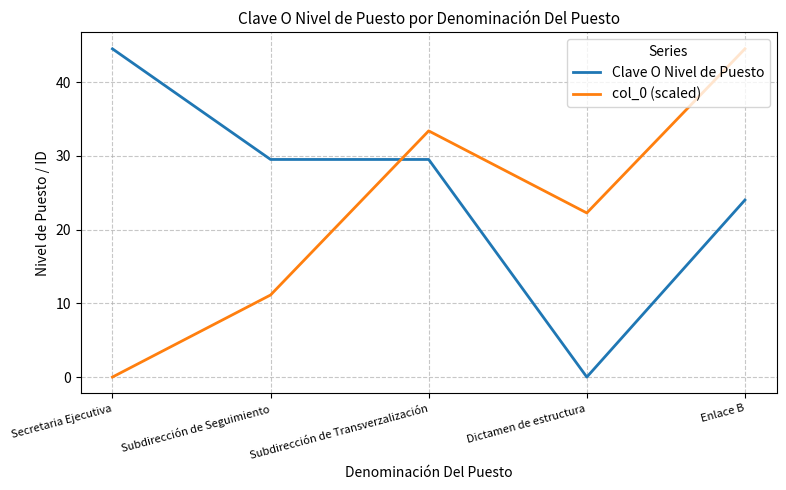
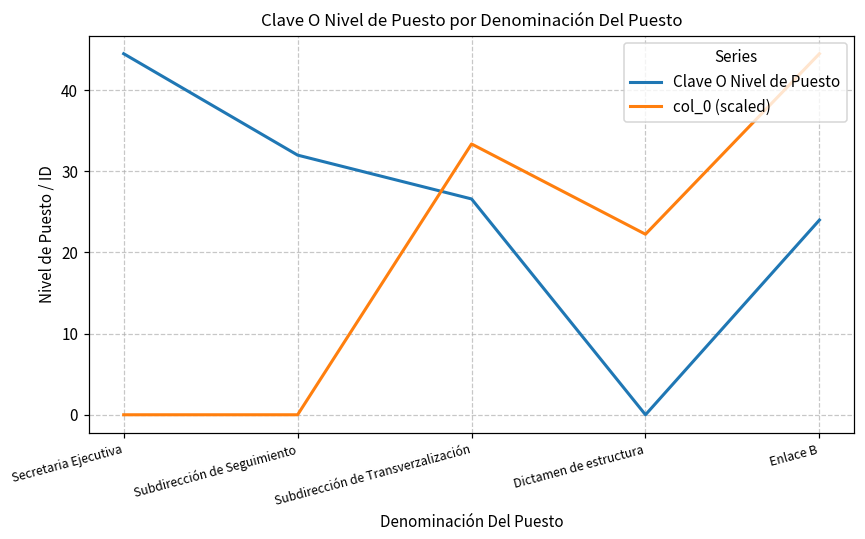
Clave O Nivel de Puesto, Subdirección de Seguimiento: 30 -> 32
col_0 (scaled), Subdirección de Seguimiento: 11 -> 0
Clave O Nivel de Puesto, Subdirección de Transverzalización: 30 -> 27
